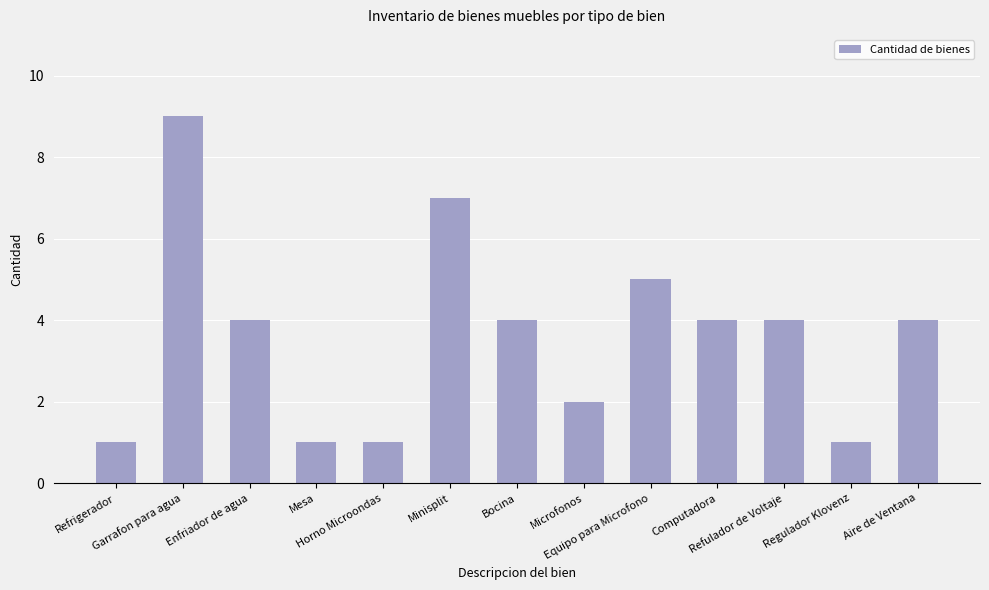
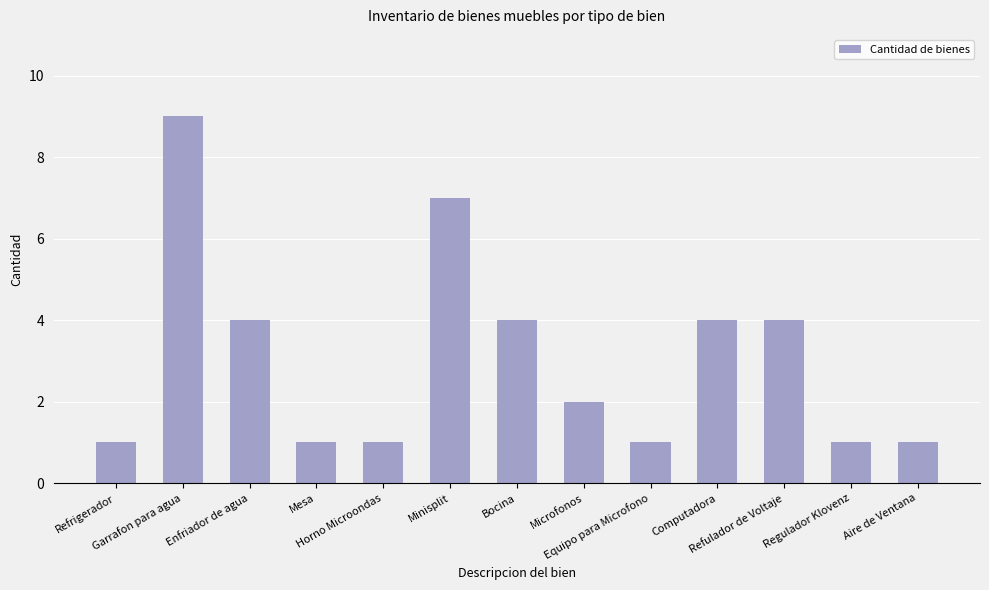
Equipo para Microfono: 5 -> 1
Aire de Ventana: 4 -> 1
